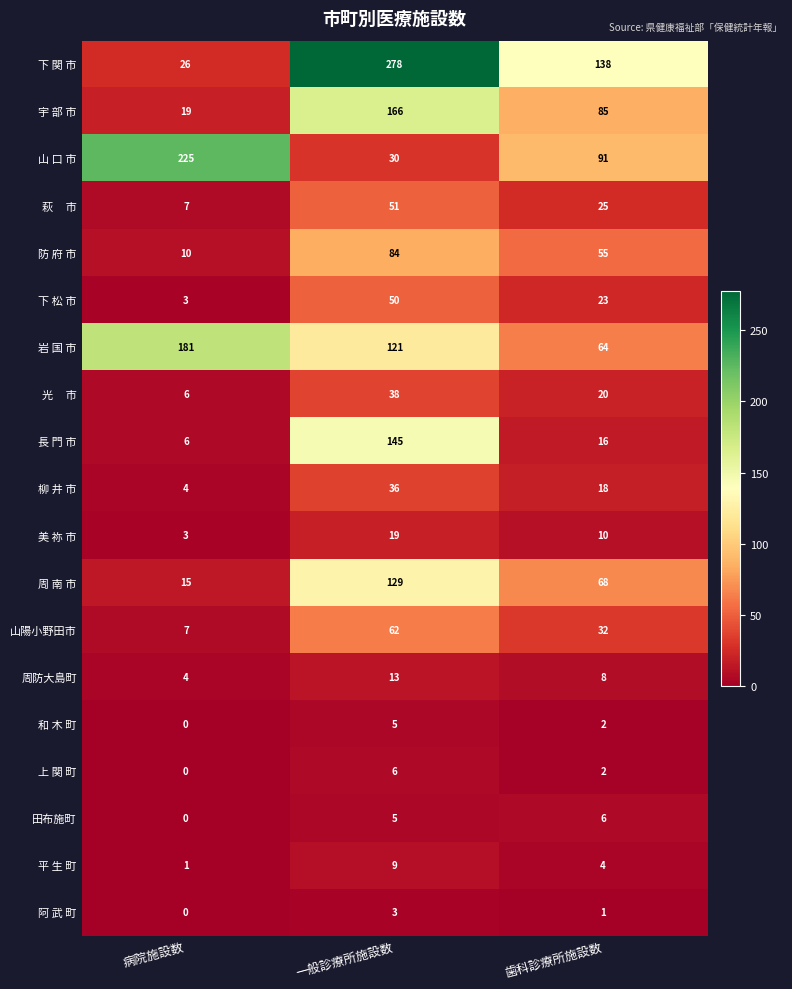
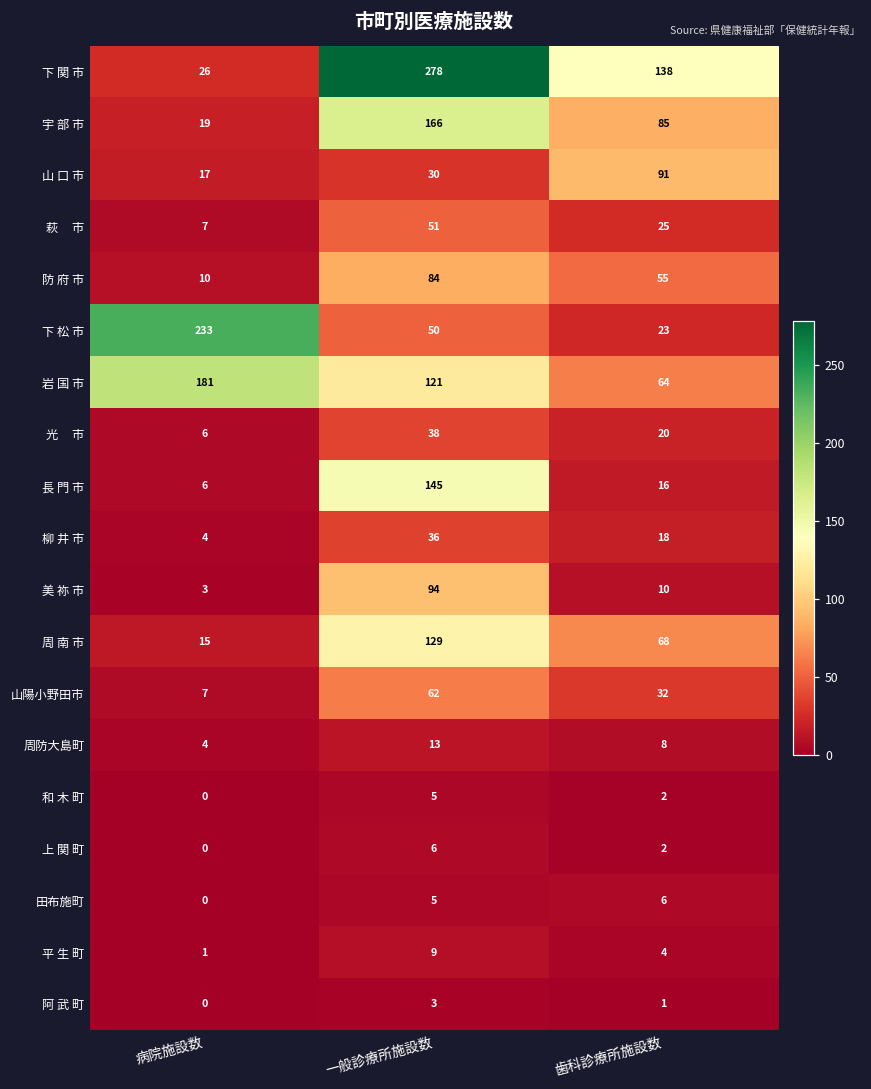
山 口 市, 病院施設数: 225 -> 17
下 松 市, 病院施設数: 3 -> 233
美 祢 市, 一般診療所施設数: 19 -> 94
